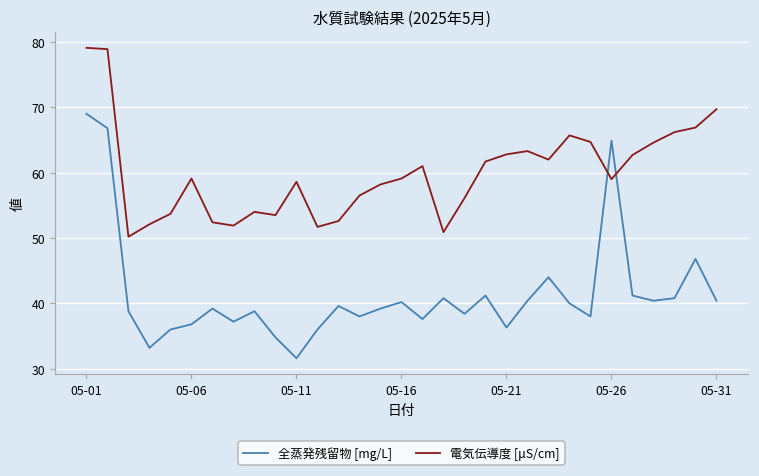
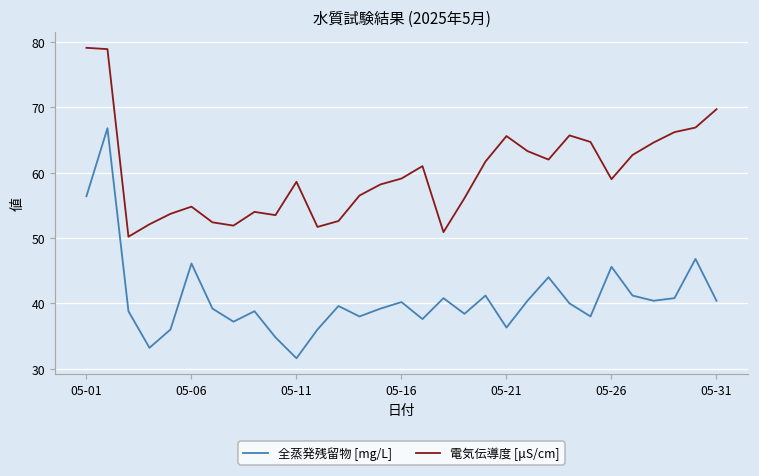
全蒸発残留物 [mg/L], 05-01: 69 -> 56
全蒸発残留物 [mg/L], 05-06: 37 -> 46
電気伝導度 [μS/cm], 05-06: 59 -> 55
電気伝導度 [μS/cm], 05-21: 63 -> 66
全蒸発残留物 [mg/L], 05-26: 65 -> 46
